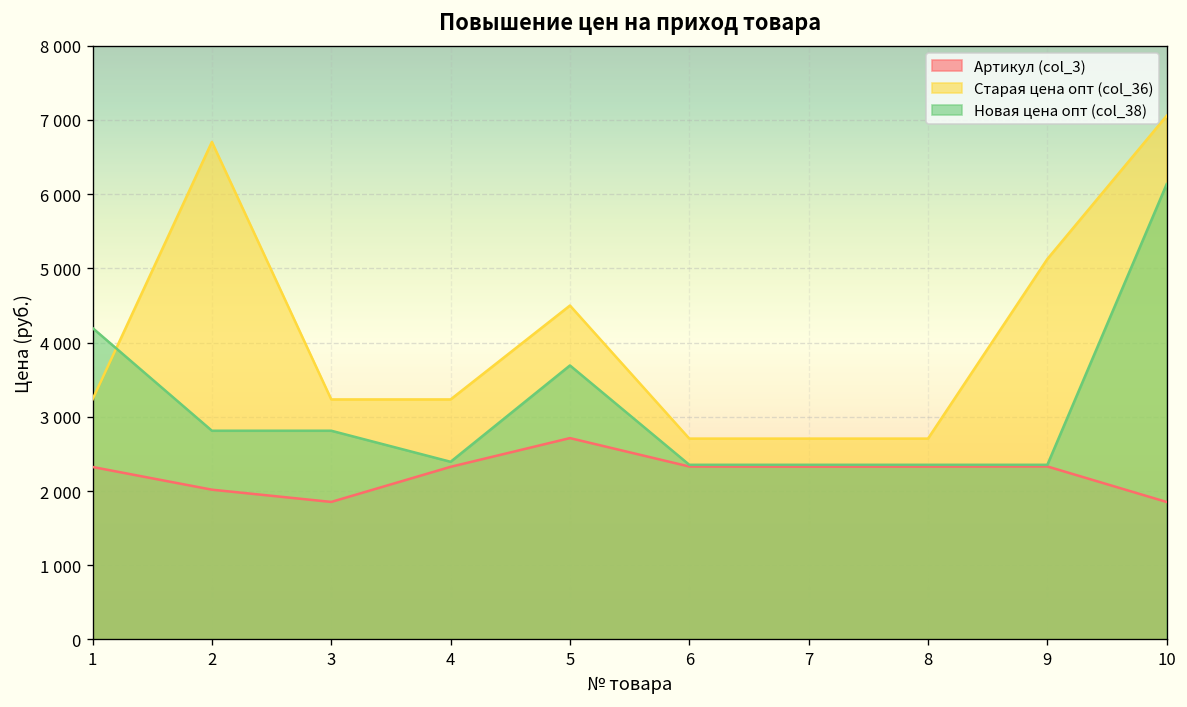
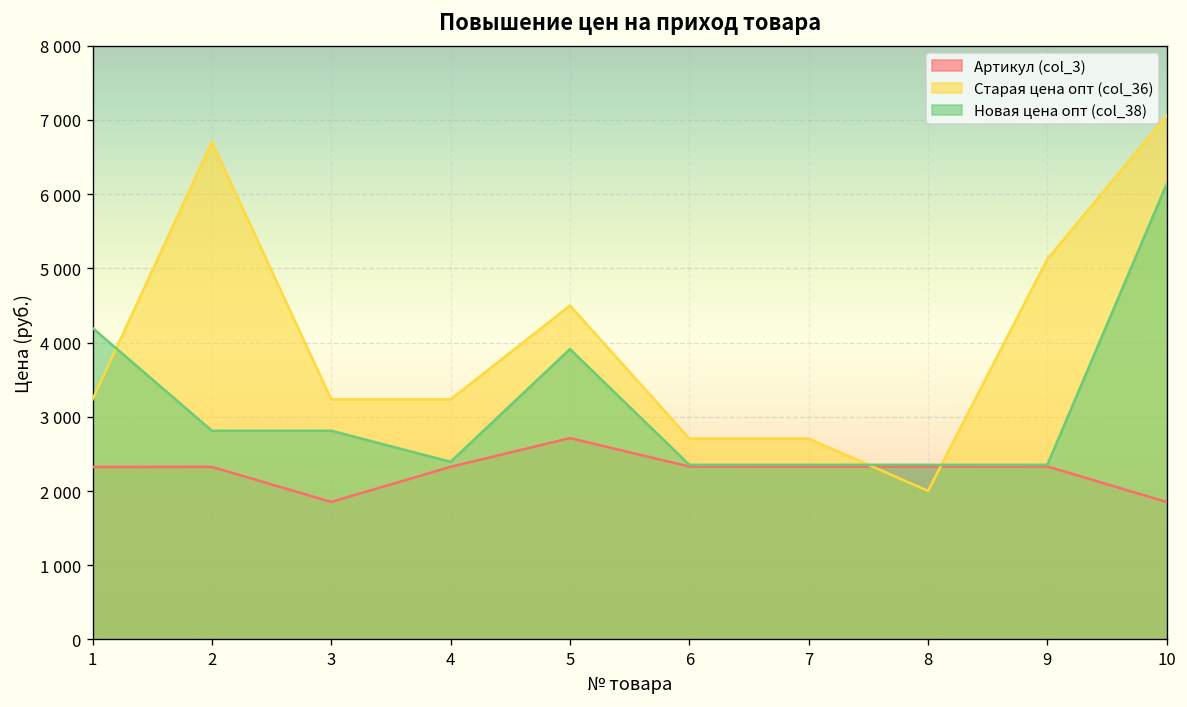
Артикул (col_3), 2: 2000 -> 2300
Новая цена опт (col_38), 5: 3700 -> 3900
Старая цена опт (col_36), 8: 2700 -> 2000
